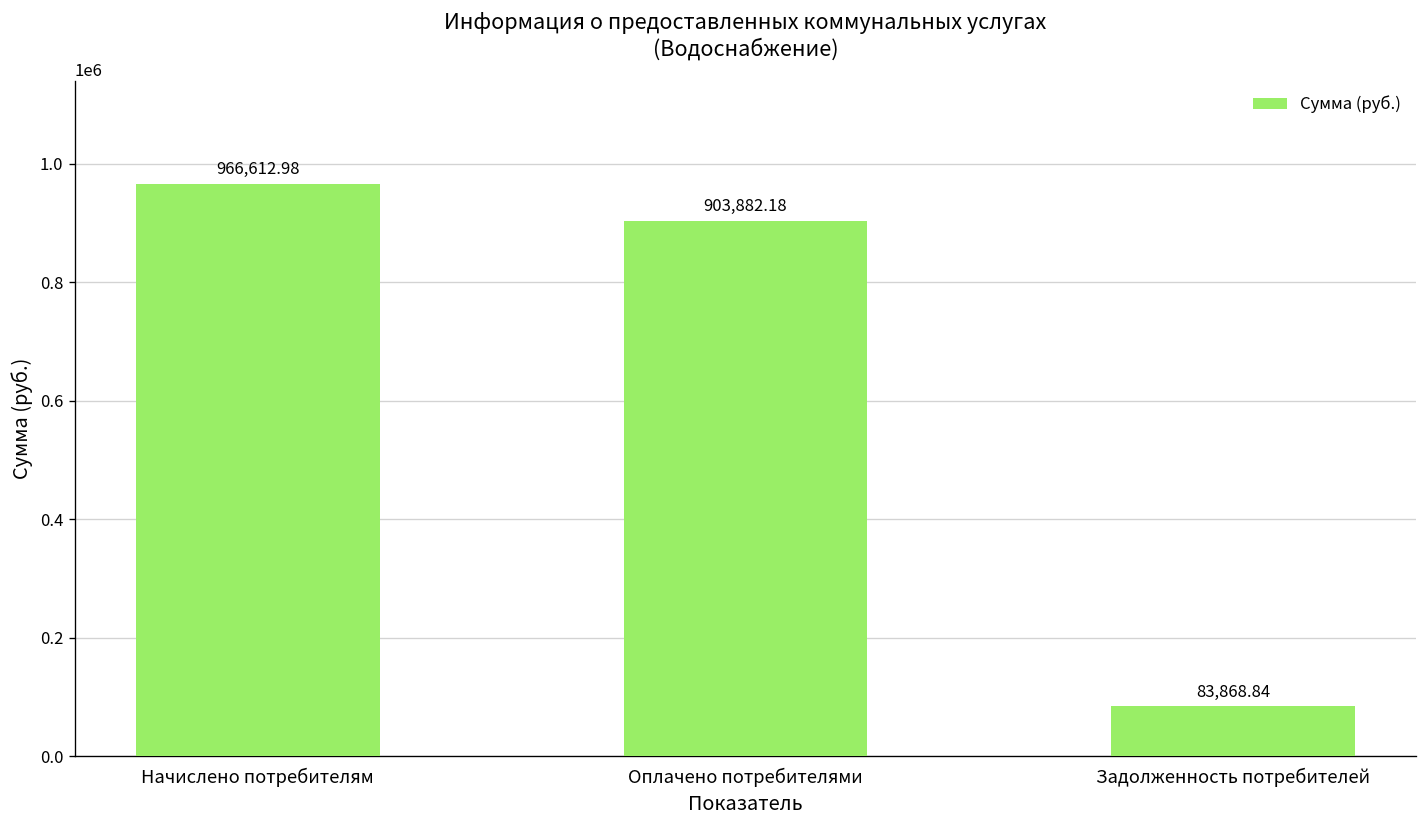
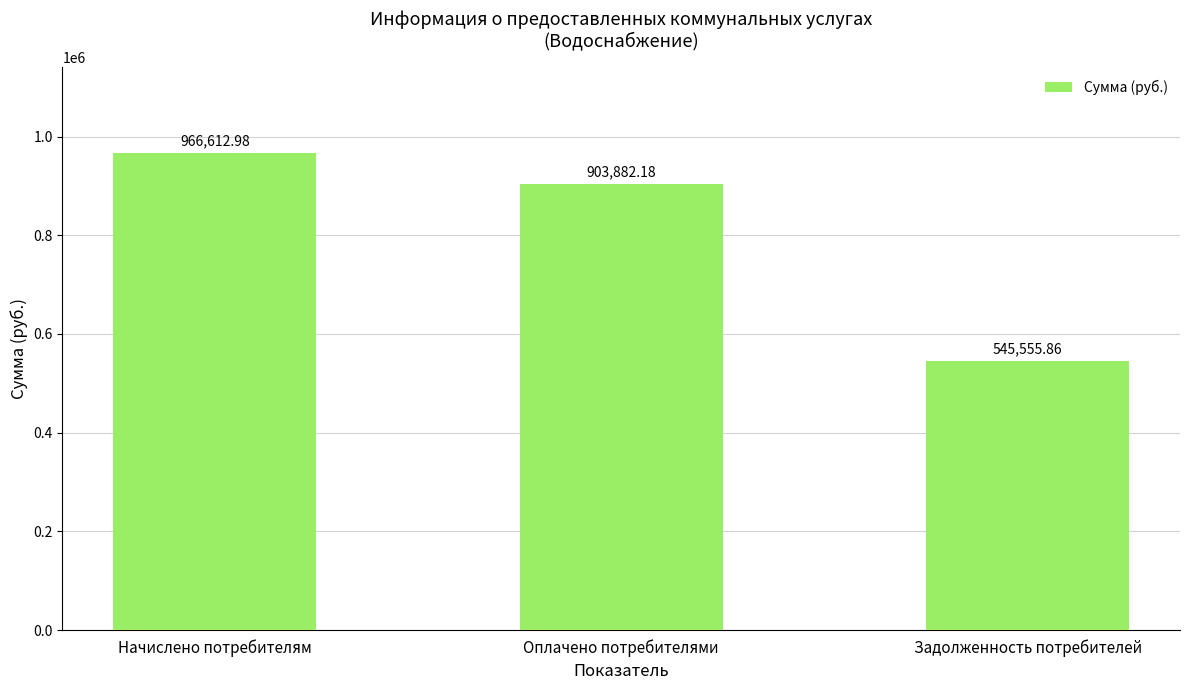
Задолженность потребителей: 83,868.84 -> 545,555.86
